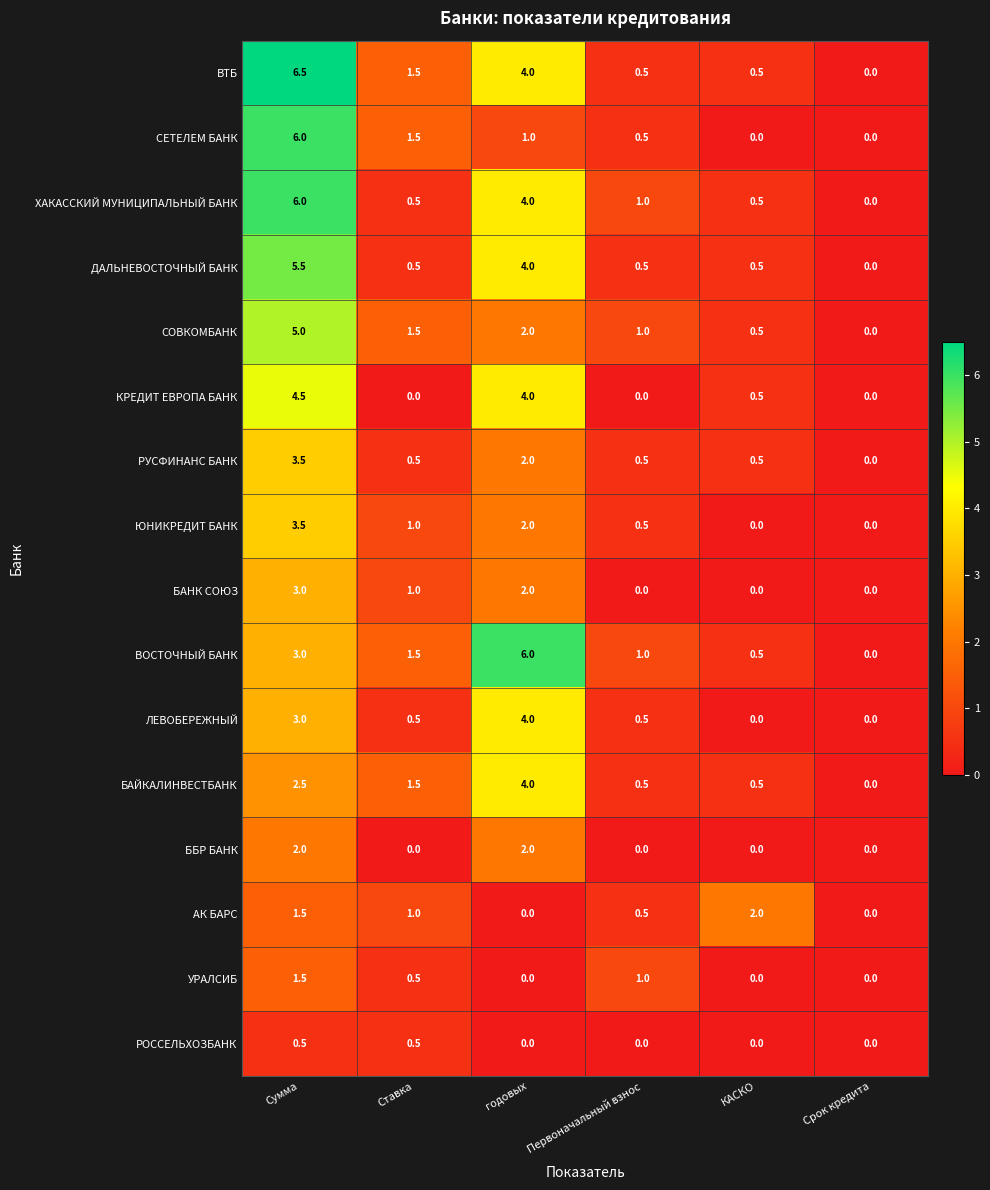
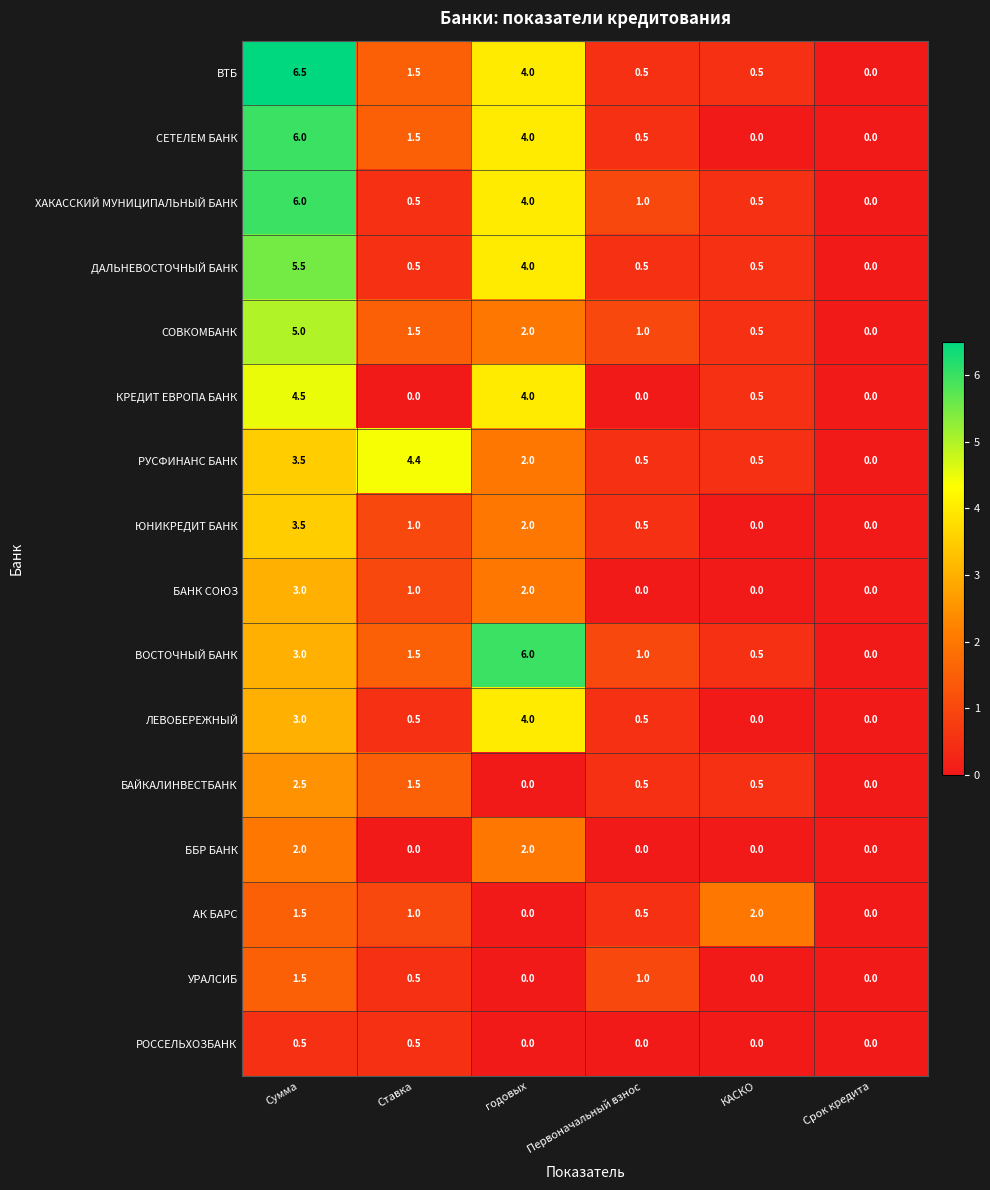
СЕТЕЛЕМ БАНК, годовых: 1.0 -> 4.0
РУСФИНАНС БАНК, Ставка: 0.5 -> 4.4
БАЙКАЛИНВЕСТБАНК, годовых: 4.0 -> 0.0
